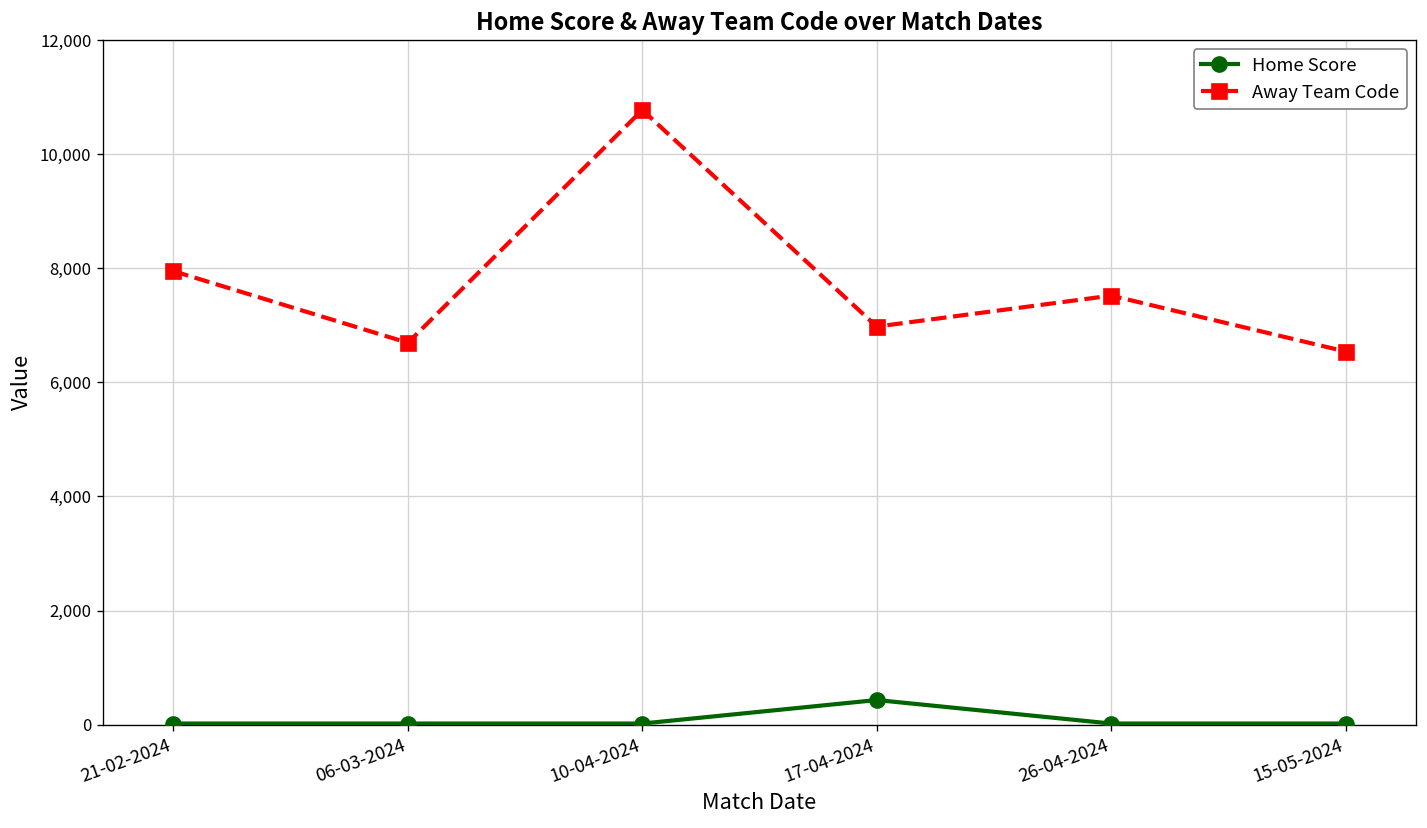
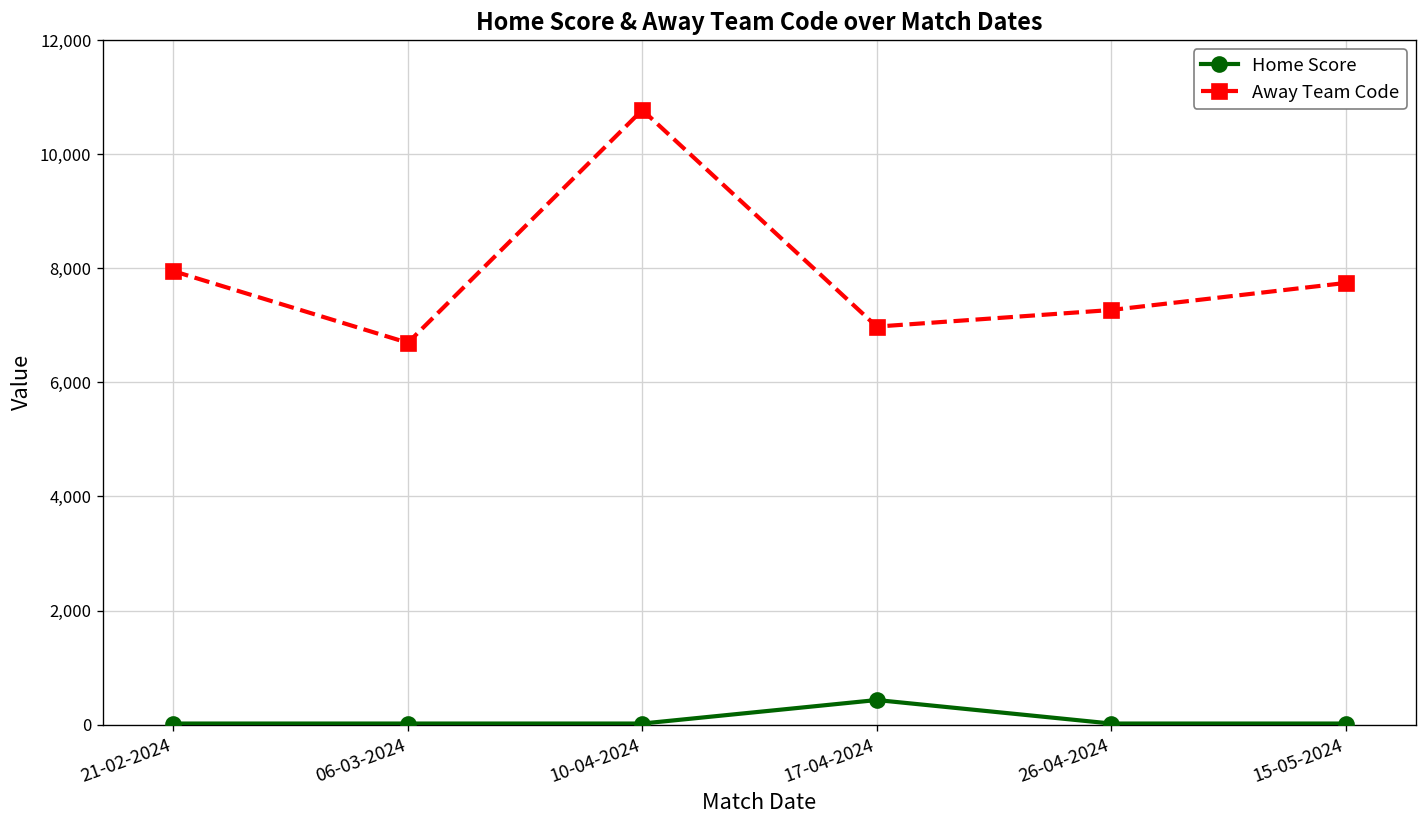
Away Team Code, 26-04-2024: 7,500 -> 7,300
Away Team Code, 15-05-2024: 6,500 -> 7,700
